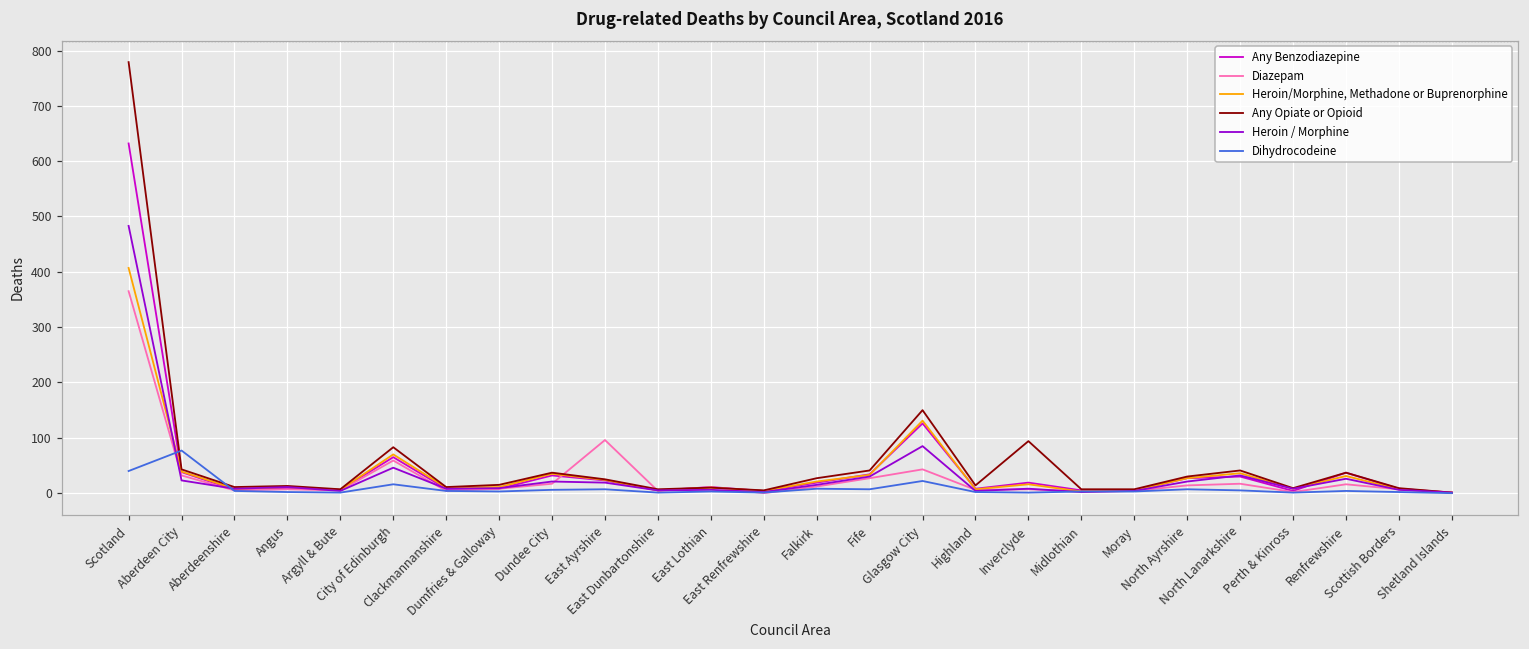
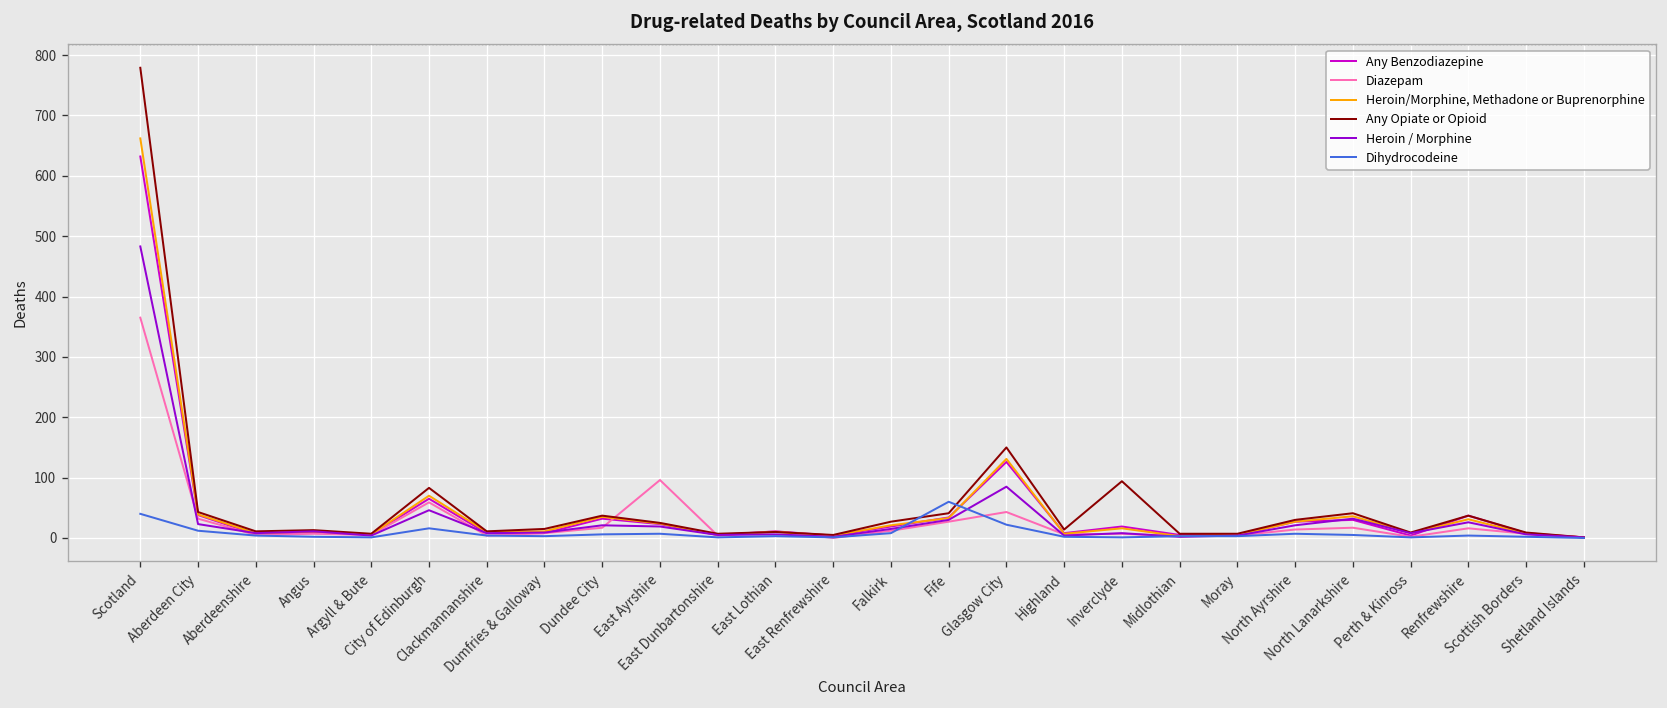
Heroin/Morphine, Methadone or Buprenorphine, Scotland: 410 -> 660
Dihydrocodeine, Aberdeen City: 80 -> 10
Dihydrocodeine, Fife: 10 -> 60
